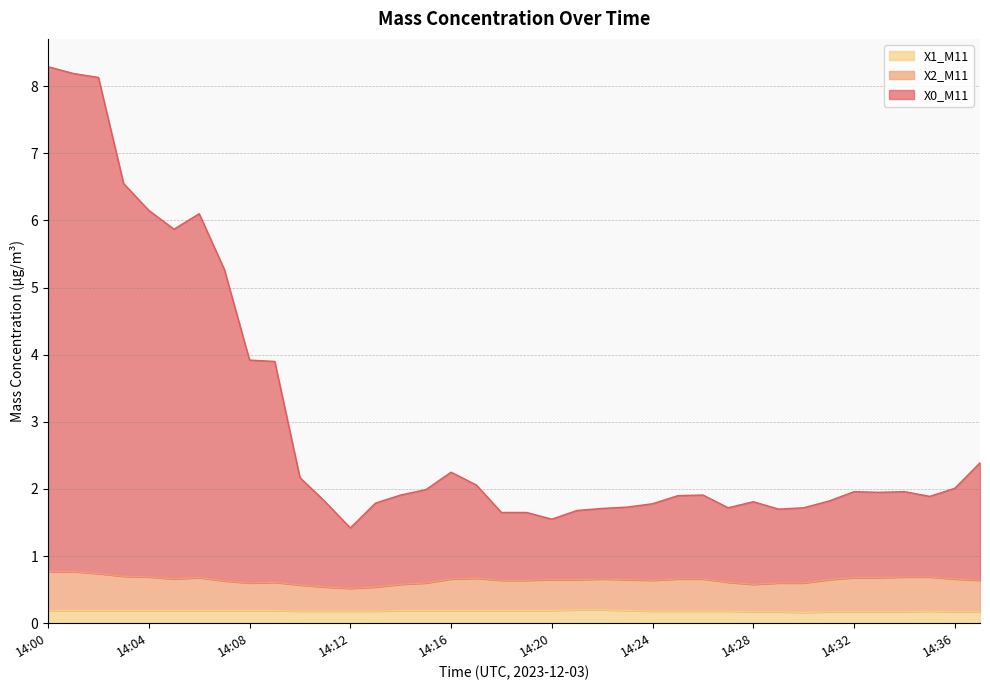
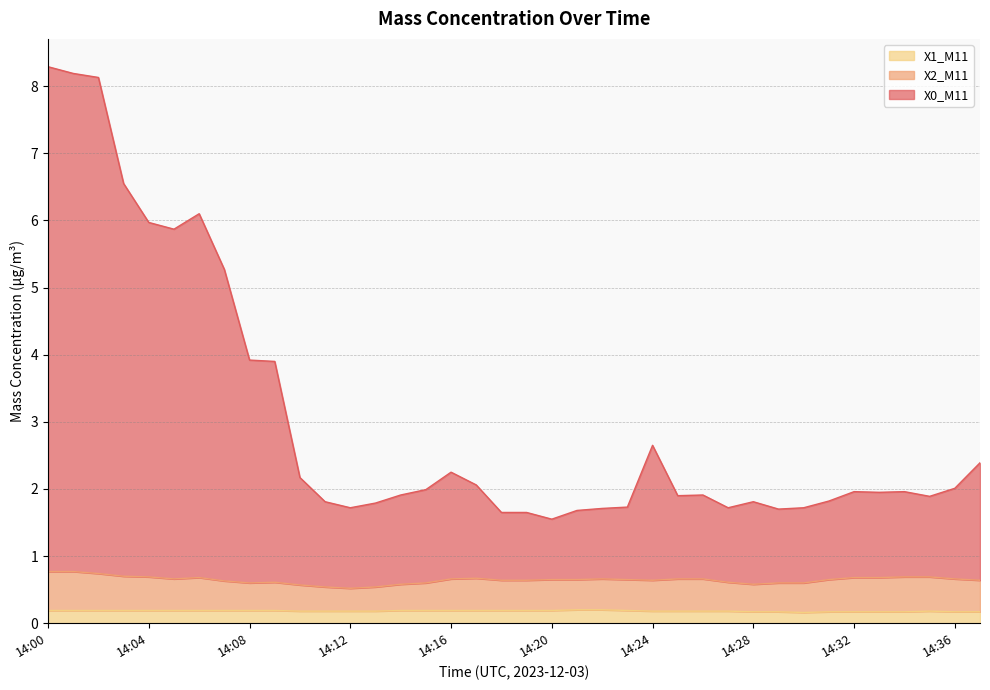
X0_M11, 14:04: 5.5 -> 5.3
X0_M11, 14:12: 0.9 -> 1.2
X0_M11, 14:24: 1.1 -> 2.0
